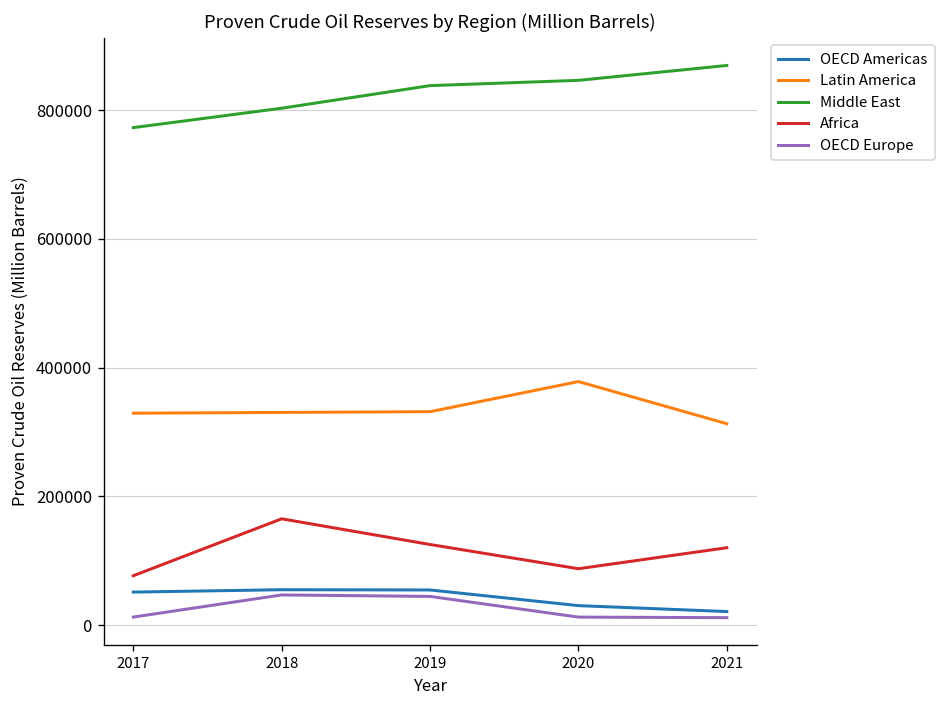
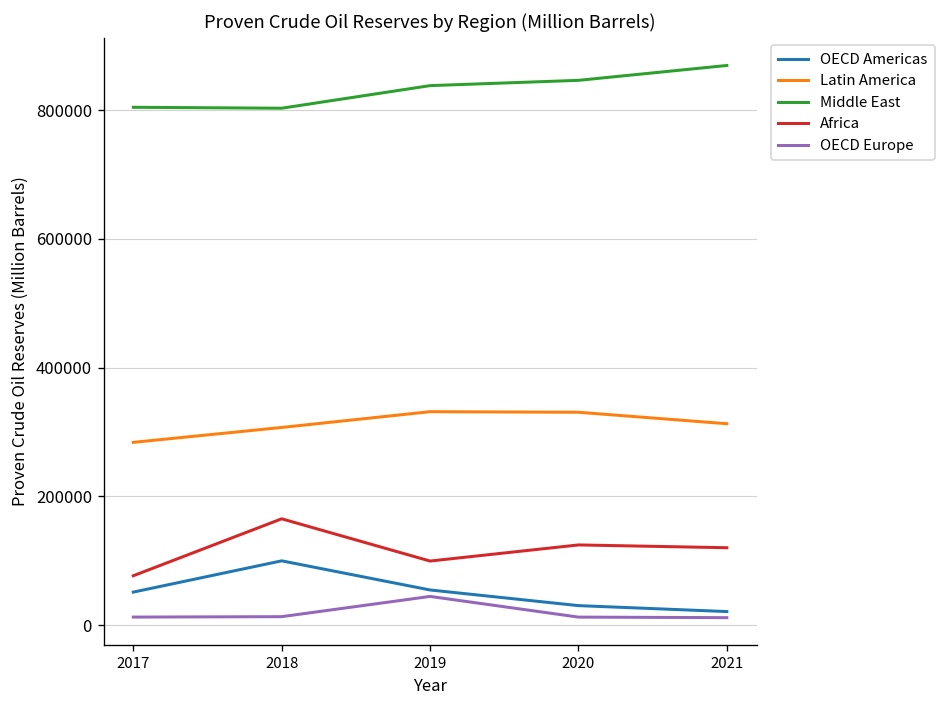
Latin America, 2017: 330000 -> 280000
Middle East, 2017: 770000 -> 800000
OECD Americas, 2018: 50000 -> 100000
Latin America, 2018: 330000 -> 310000
OECD Europe, 2018: 50000 -> 10000
Africa, 2019: 130000 -> 100000
Latin America, 2020: 380000 -> 330000
Africa, 2020: 90000 -> 120000
